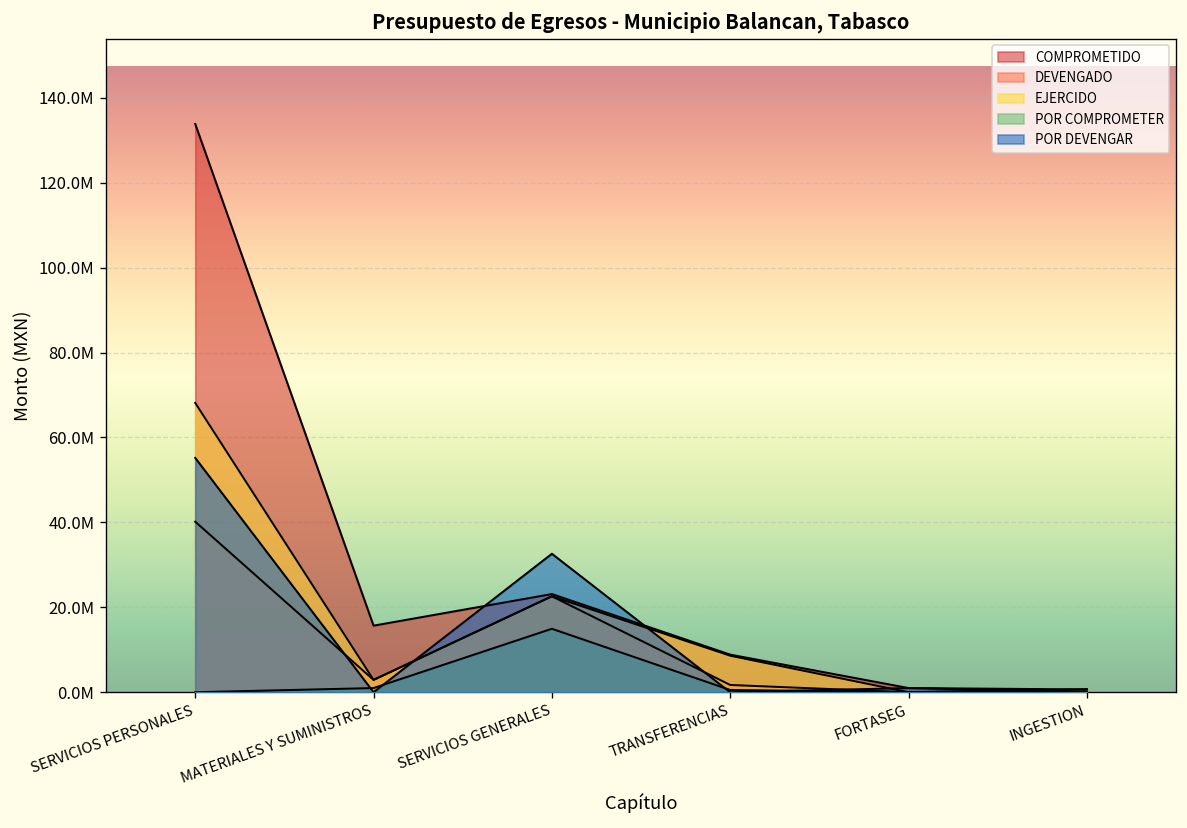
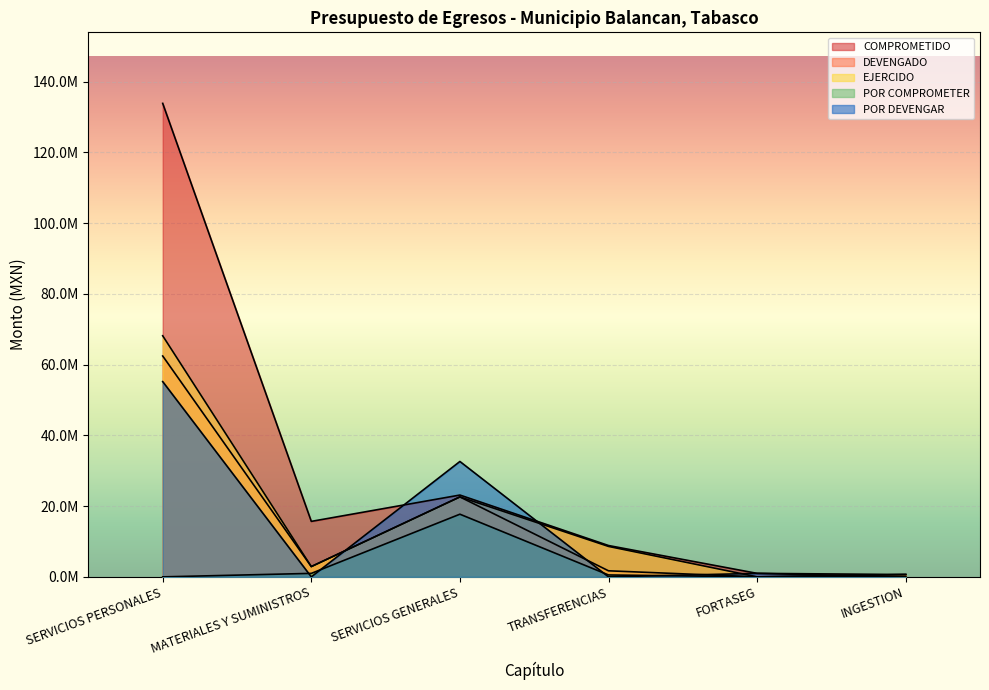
DEVENGADO, SERVICIOS PERSONALES: 40000000 -> 62000000
POR COMPROMETER, SERVICIOS GENERALES: 15000000 -> 18000000
